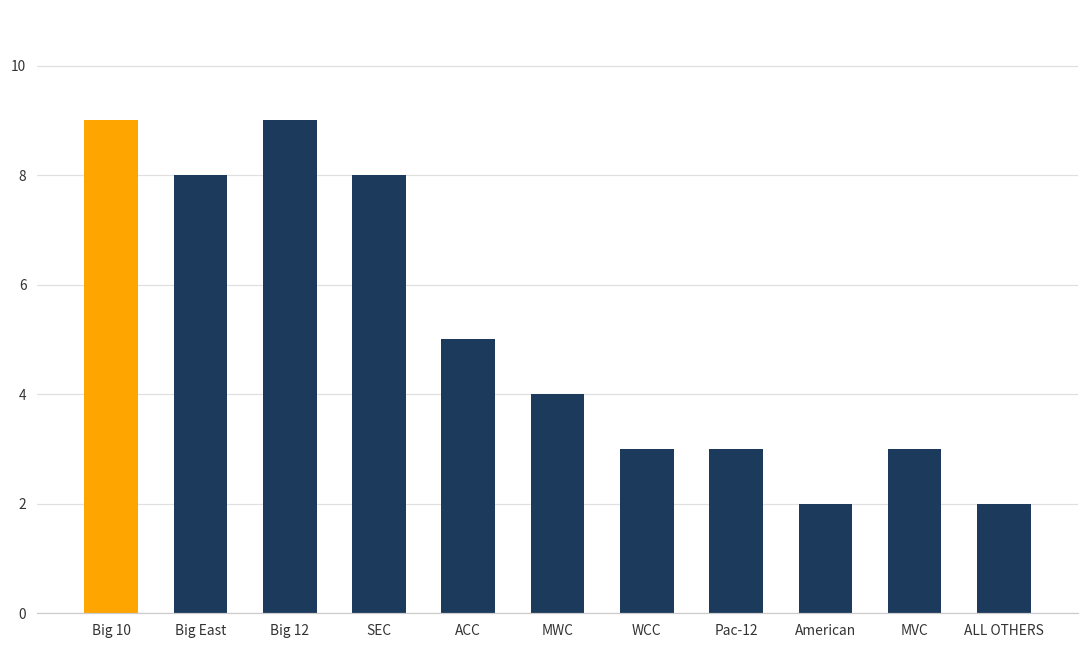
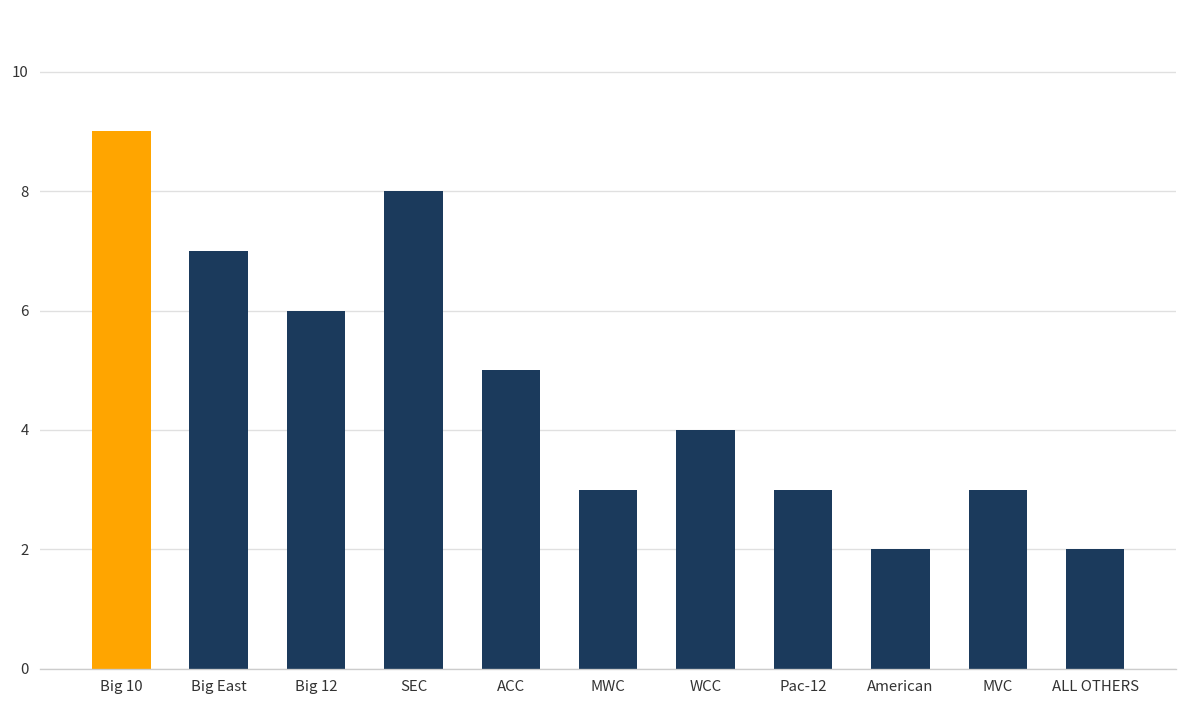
Big East: 8 -> 7
Big 12: 9 -> 6
MWC: 4 -> 3
WCC: 3 -> 4
